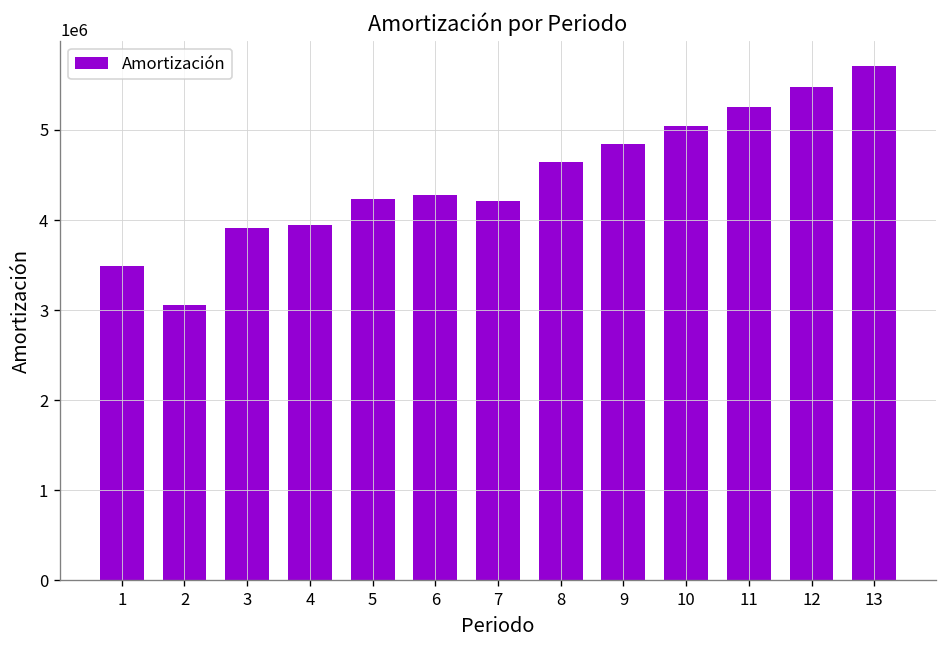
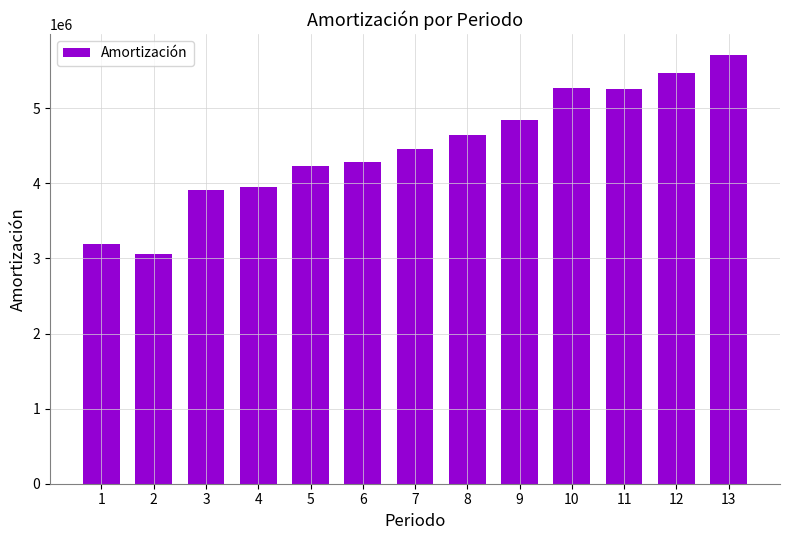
1: 3500000 -> 3200000
7: 4200000 -> 4500000
10: 5000000 -> 5300000
